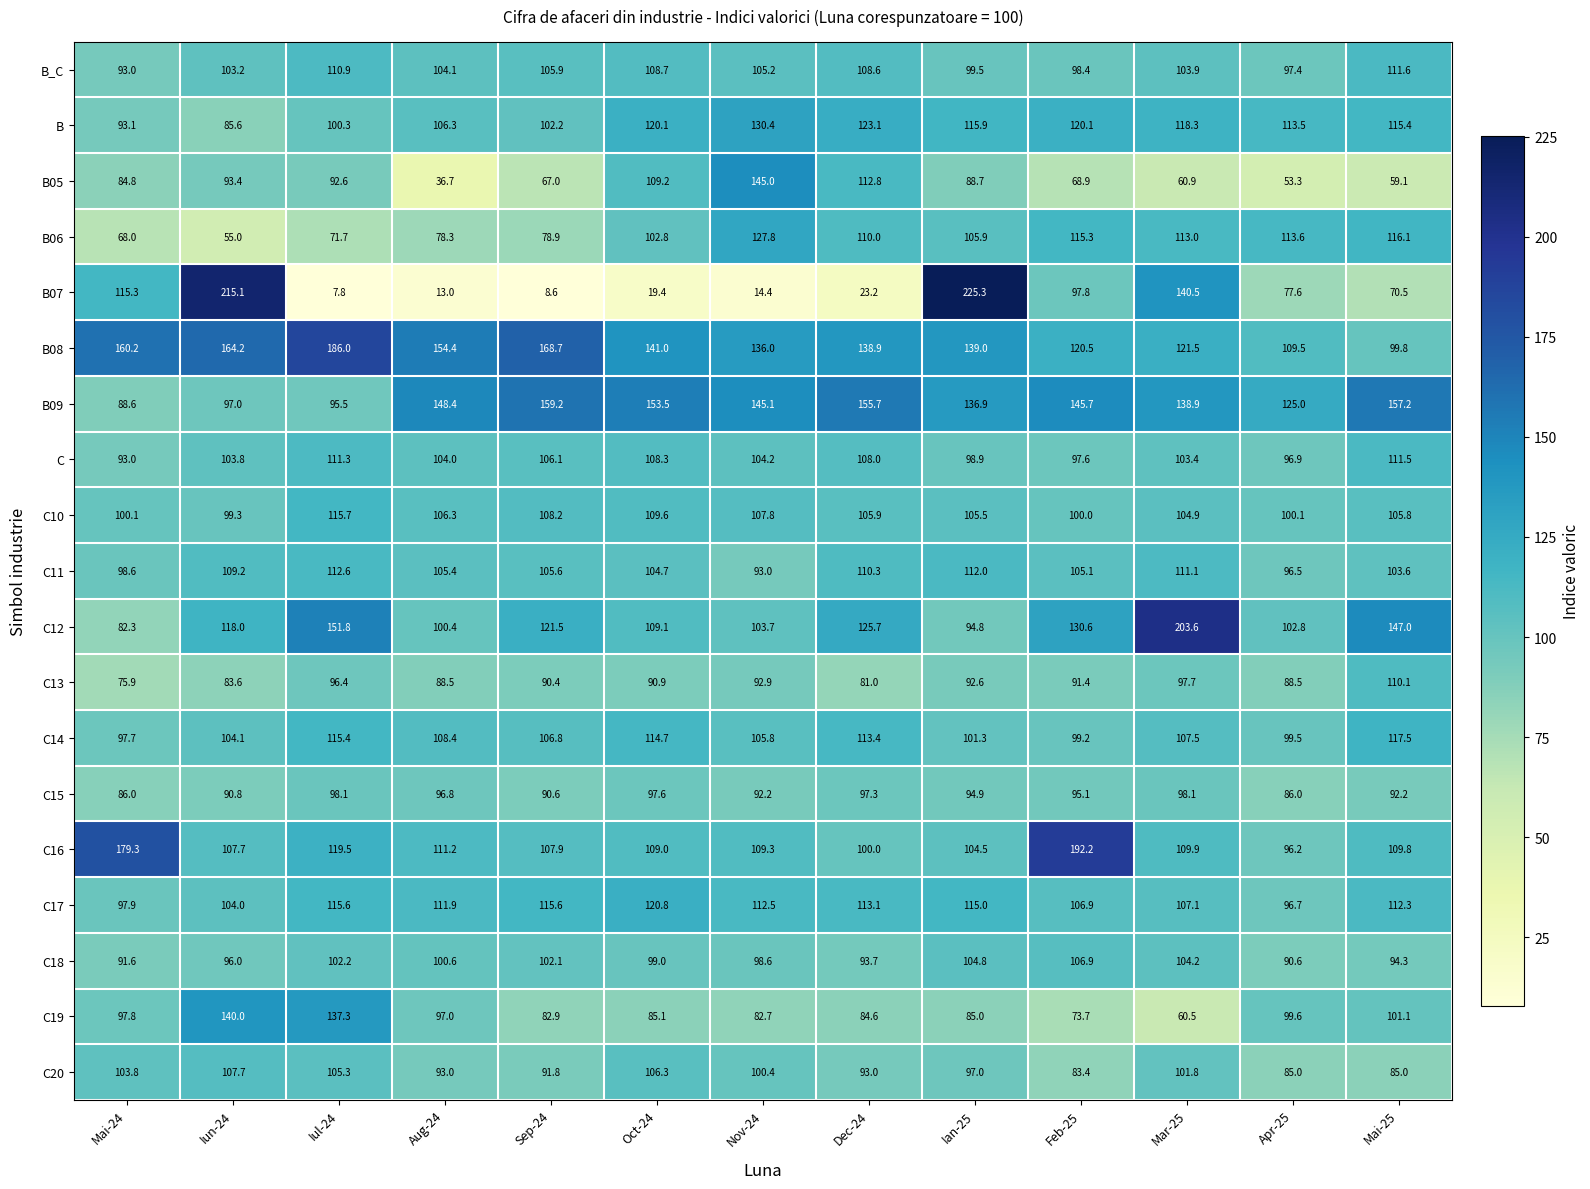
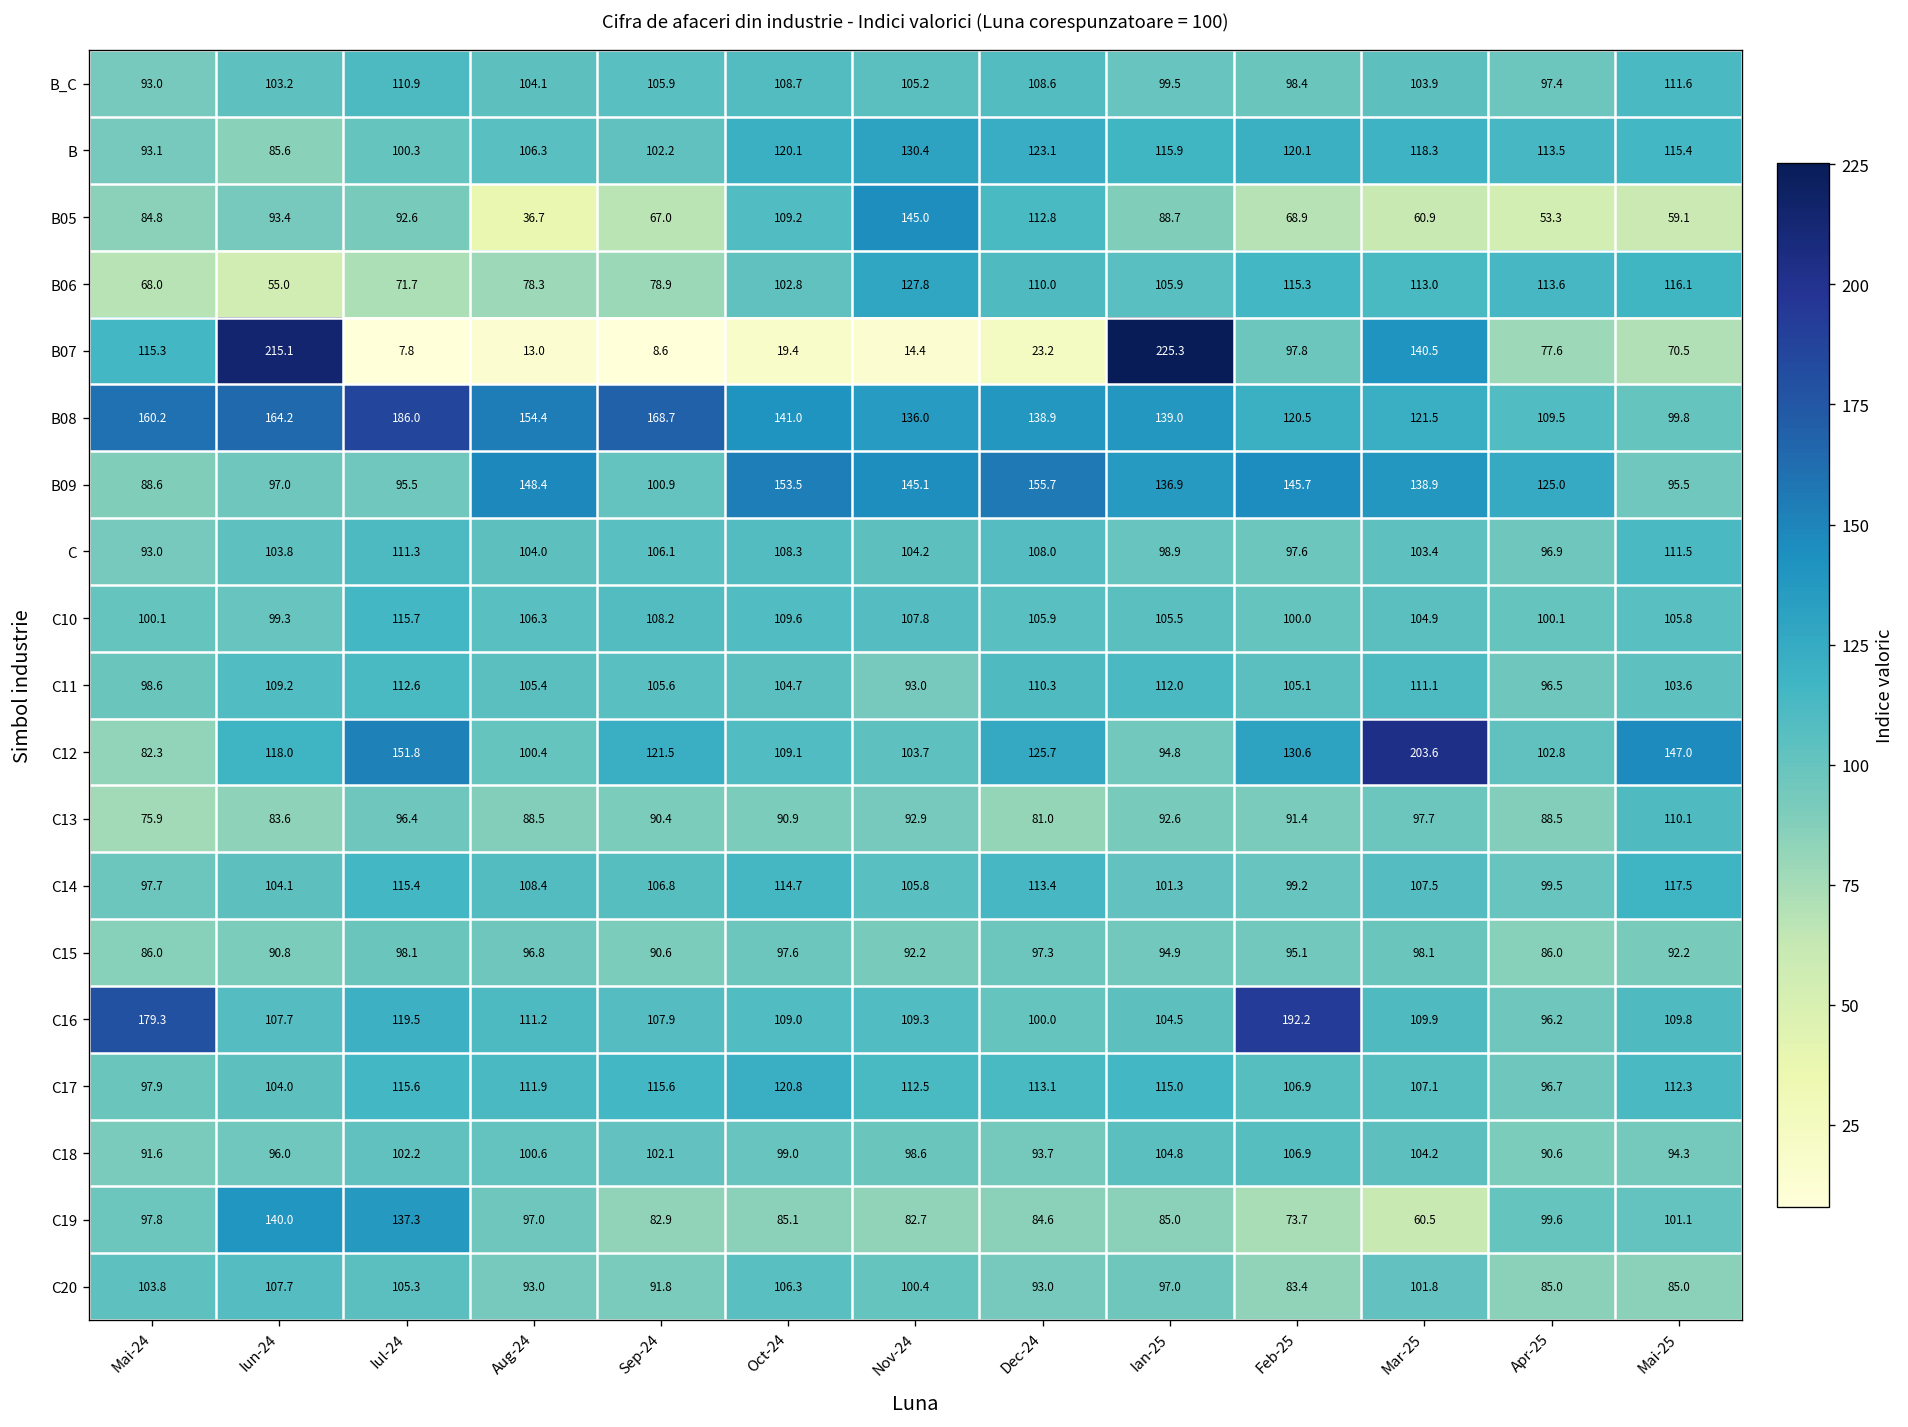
B09, Sep-24: 159.2 -> 100.9
B09, Mai-25: 157.2 -> 95.5
